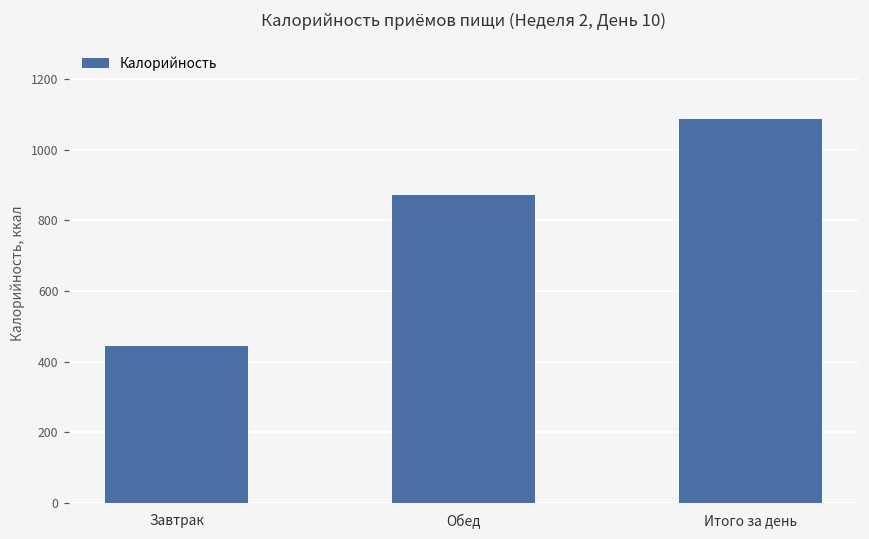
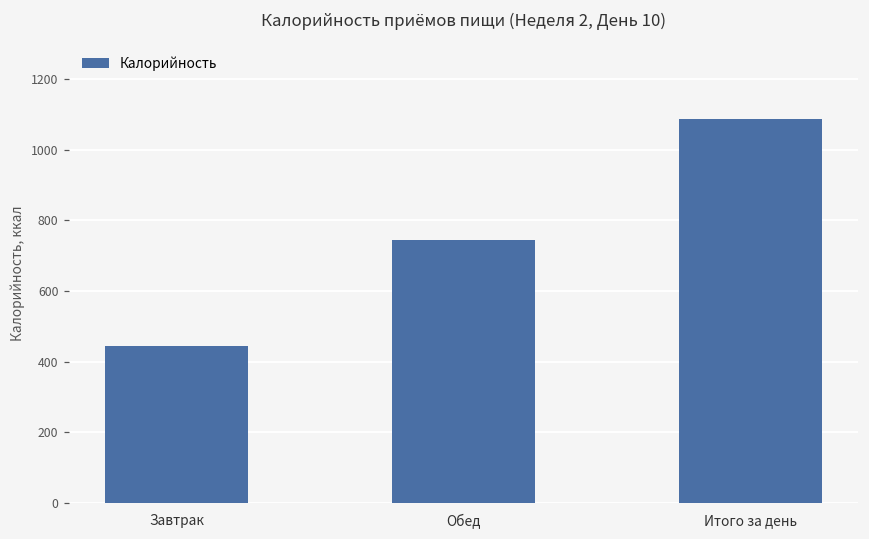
Обед: 870 -> 750
